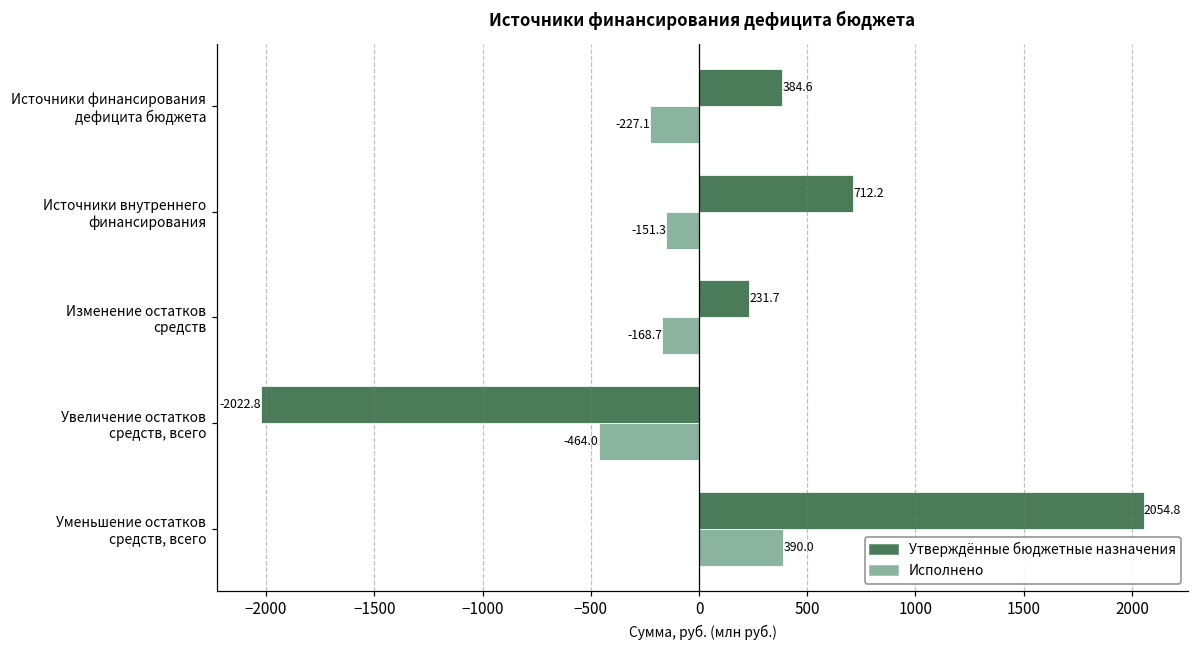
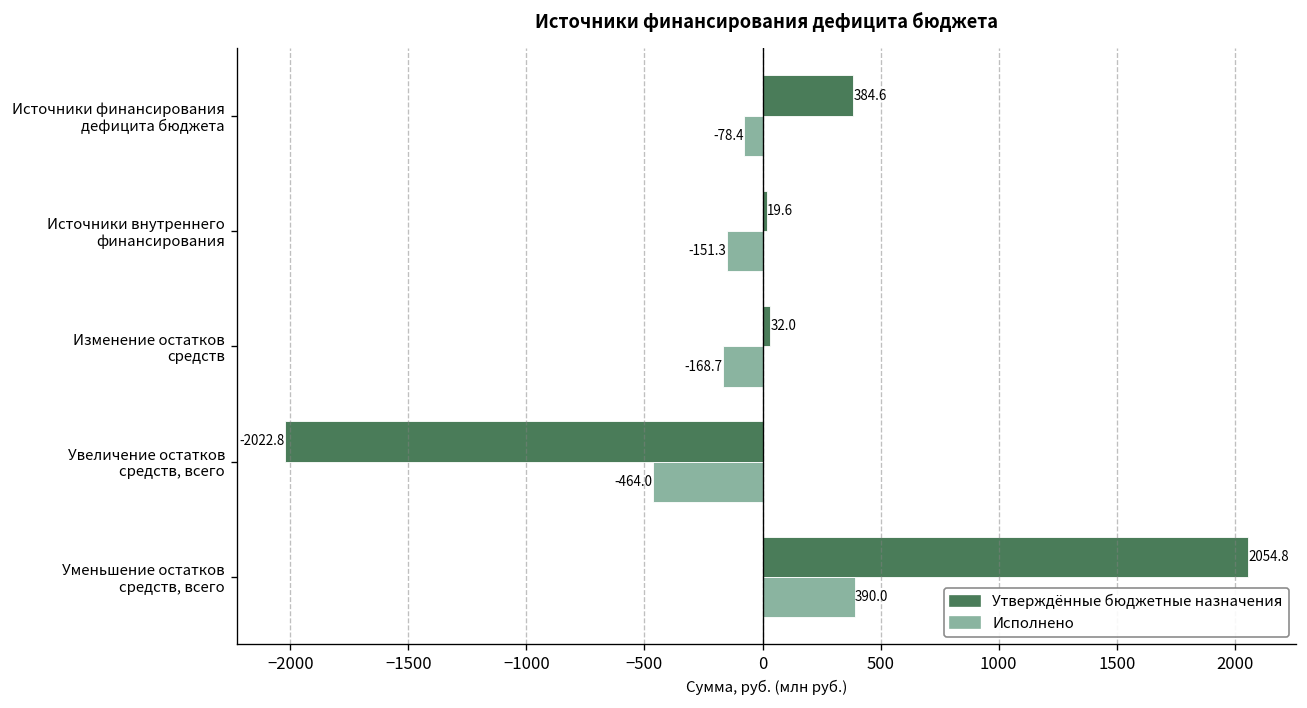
Исполнено, Источники финансирования дефицита бюджета: -227.1 -> -78.4
Утверждённые бюджетные назначения, Источники внутреннего финансирования: 712.2 -> 19.6
Утверждённые бюджетные назначения, Изменение остатков средств: 231.7 -> 32.0
